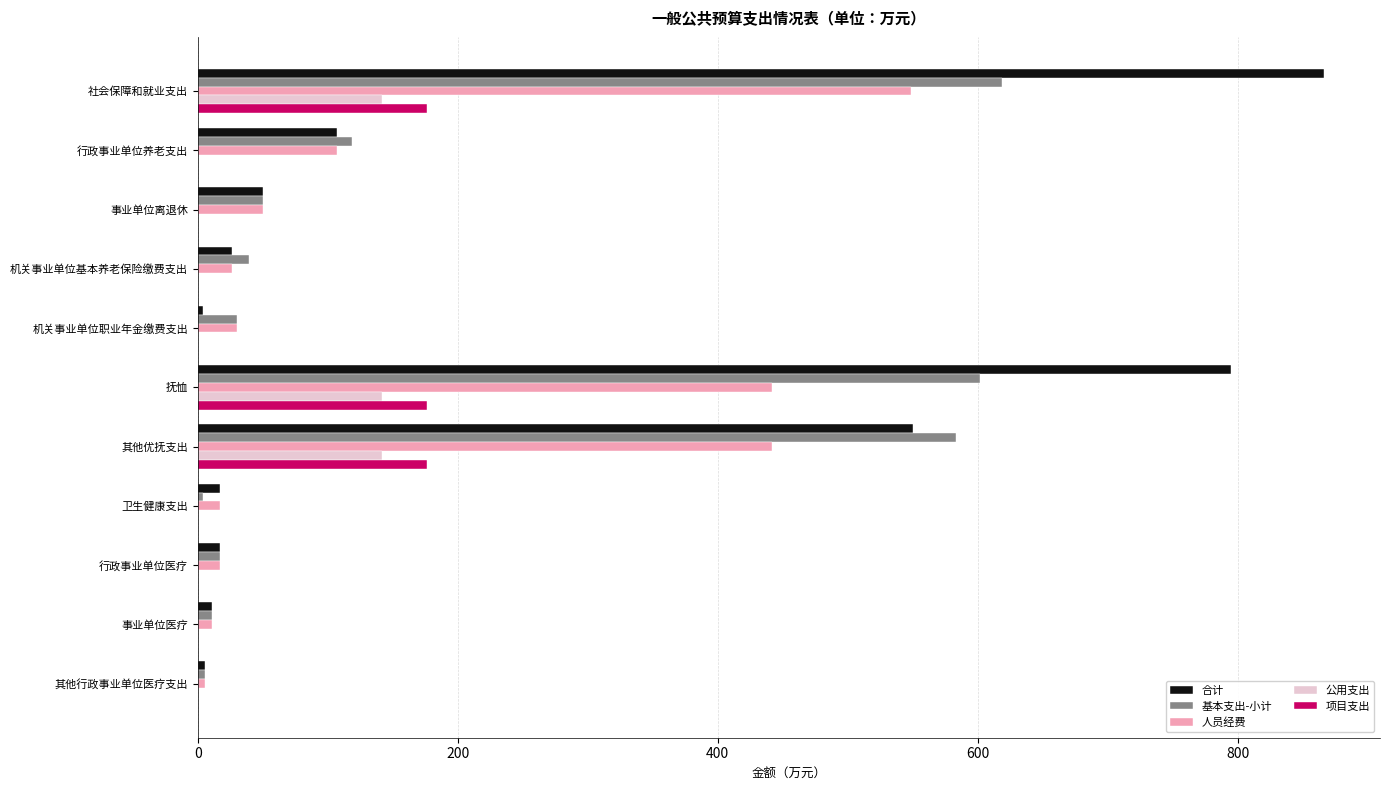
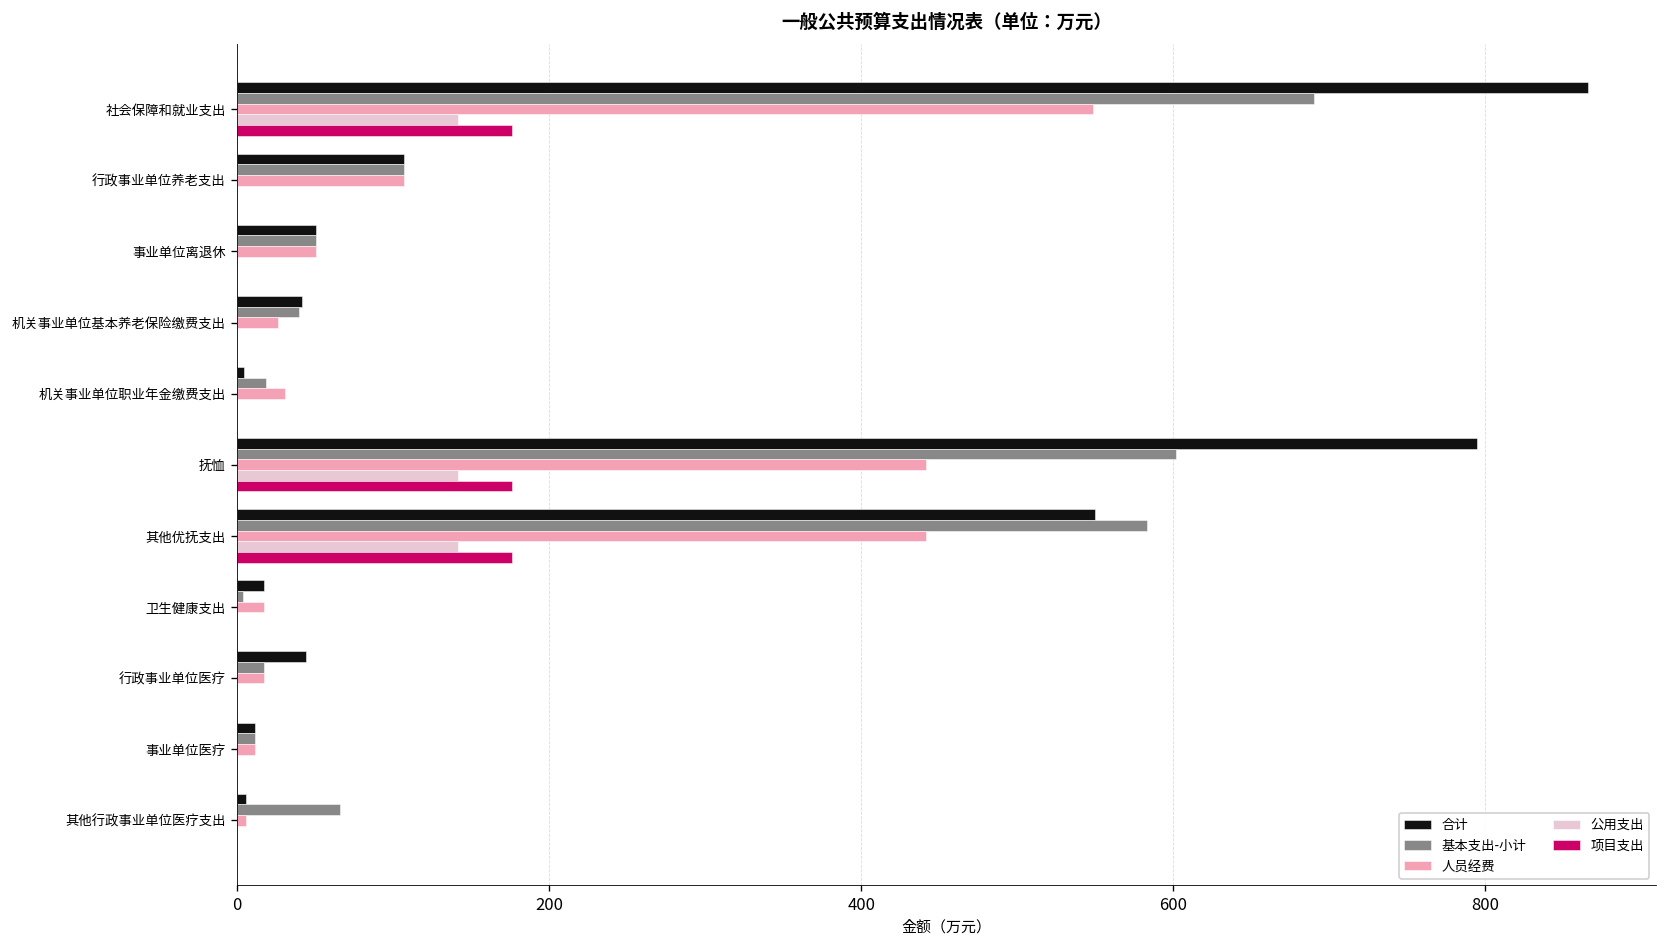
基本支出-小计, 社会保障和就业支出: 619 -> 690
基本支出-小计, 行政事业单位养老支出: 119 -> 107
合计, 机关事业单位基本养老保险缴费支出: 26 -> 41
基本支出-小计, 机关事业单位职业年金缴费支出: 30 -> 18
合计, 行政事业单位医疗: 17 -> 44
基本支出-小计, 其他行政事业单位医疗支出: 6 -> 66
